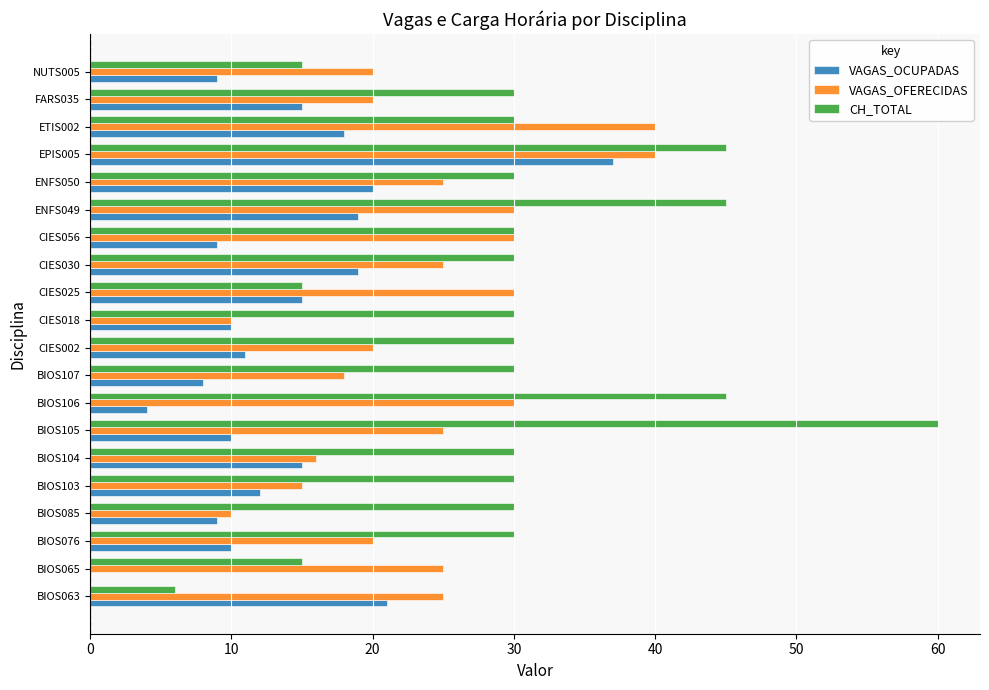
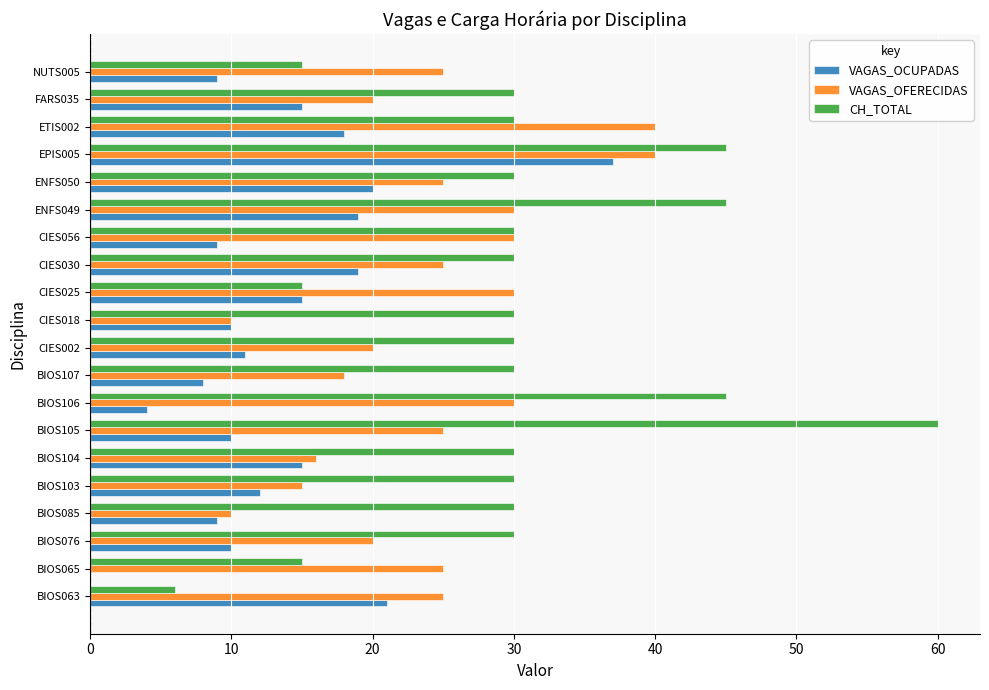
VAGAS_OFERECIDAS, NUTS005: 20 -> 25
